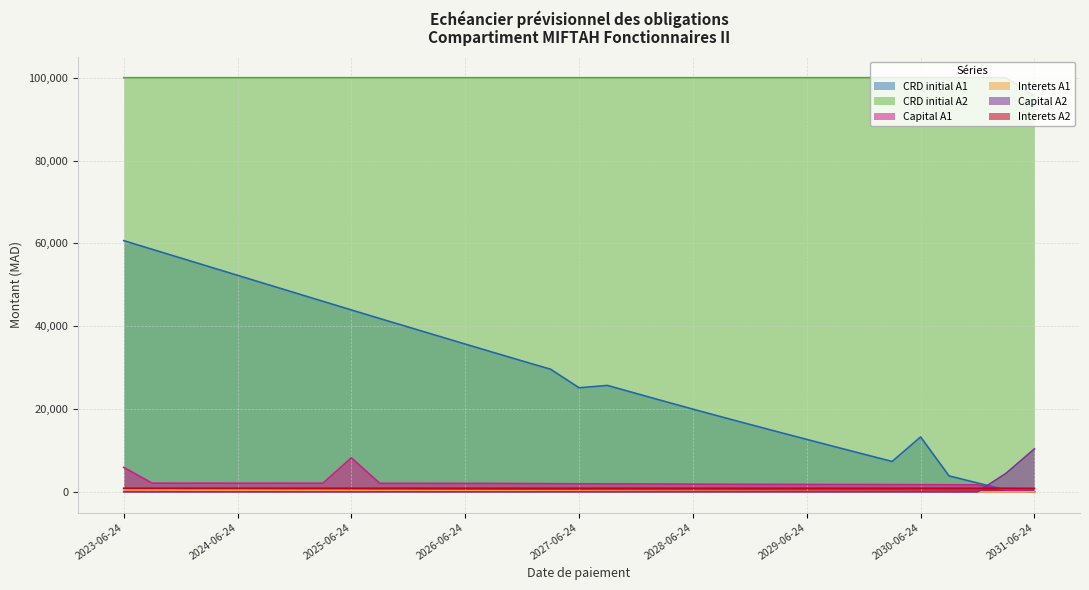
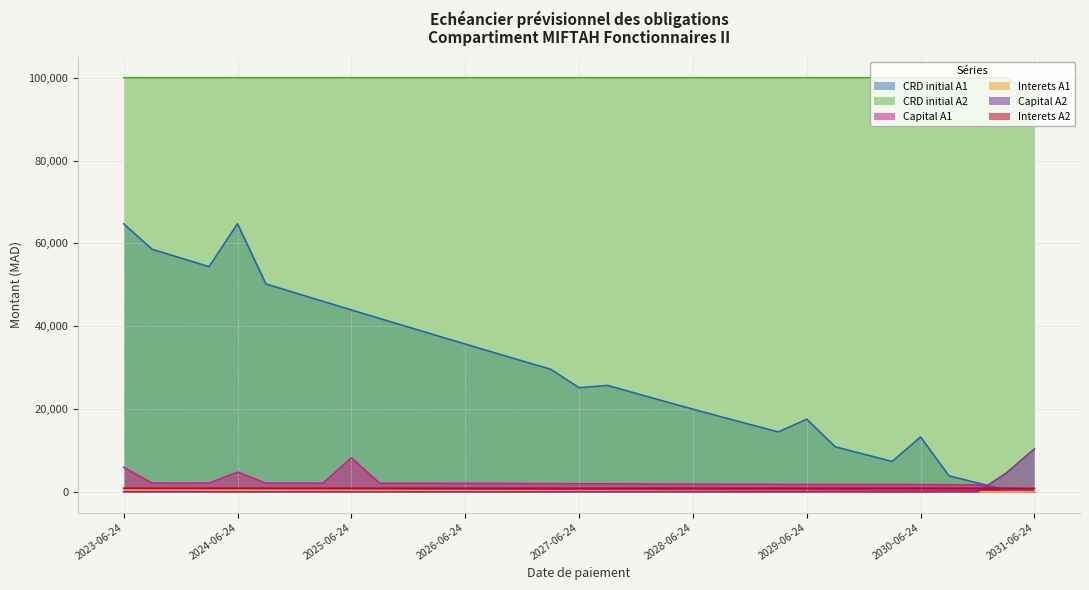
CRD initial A1, 2023-06-24: 61,000 -> 65,000
CRD initial A1, 2024-06-24: 52,000 -> 65,000
Capital A1, 2024-06-24: 2,000 -> 5,000
CRD initial A1, 2029-06-24: 13,000 -> 18,000
